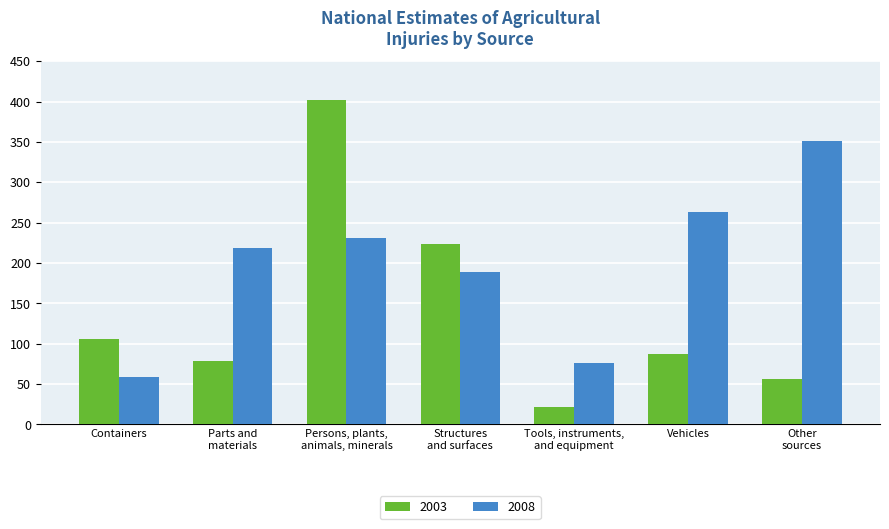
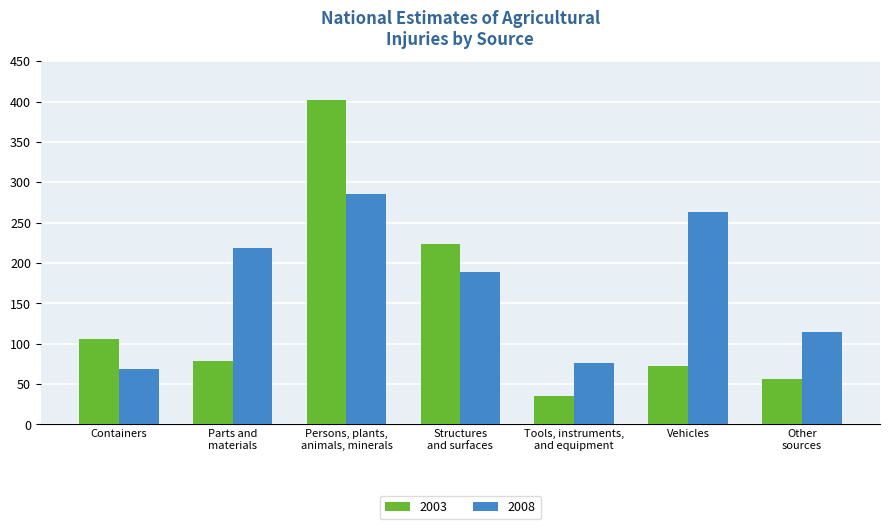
2008, Containers: 60 -> 70
2008, Persons, plants, animals, minerals: 230 -> 290
2003, Tools, instruments, and equipment: 20 -> 40
2003, Vehicles: 90 -> 70
2008, Other sources: 350 -> 110
